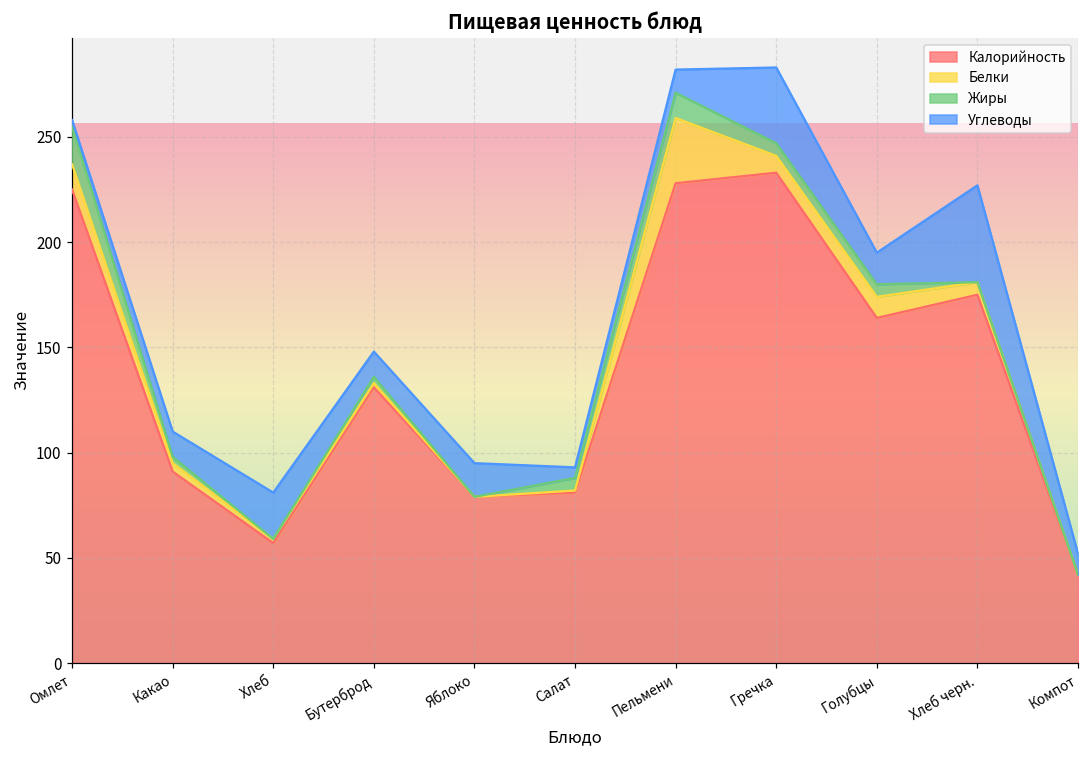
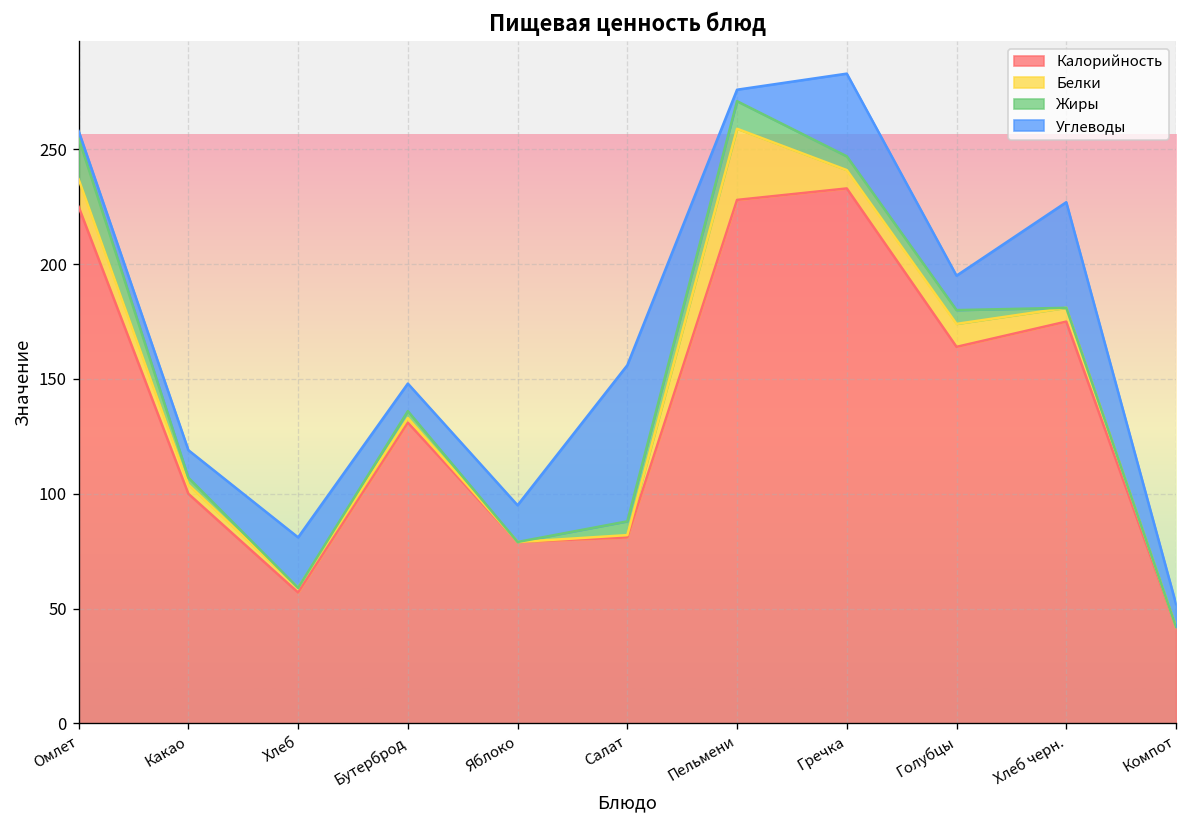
Калорийность, Какао: 91 -> 100
Углеводы, Салат: 5 -> 68
Углеводы, Пельмени: 11 -> 5
